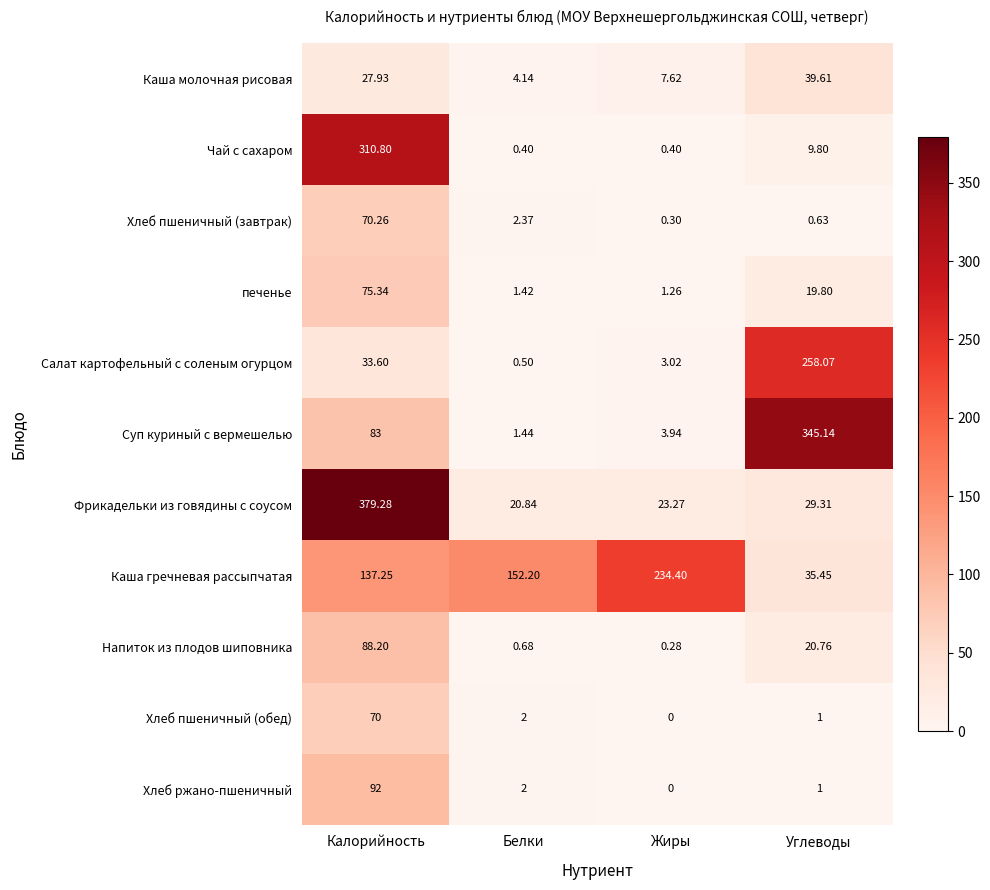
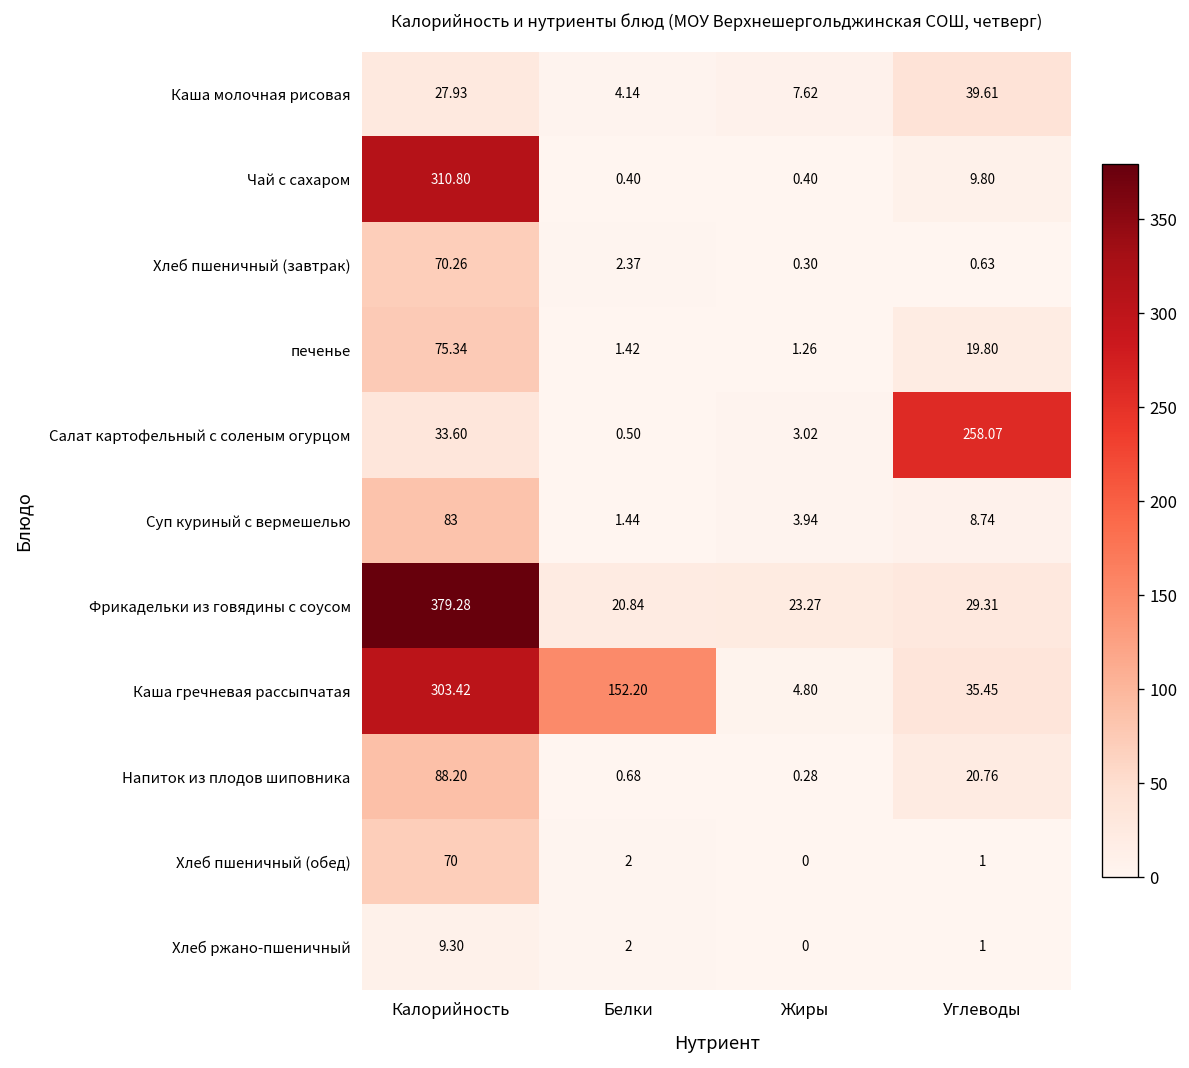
Суп куриный с вермешелью, Углеводы: 345.14 -> 8.74
Каша гречневая рассыпчатая, Калорийность: 137.25 -> 303.42
Каша гречневая рассыпчатая, Жиры: 234.40 -> 4.80
Хлеб ржано-пшеничный, Калорийность: 92 -> 9.30
